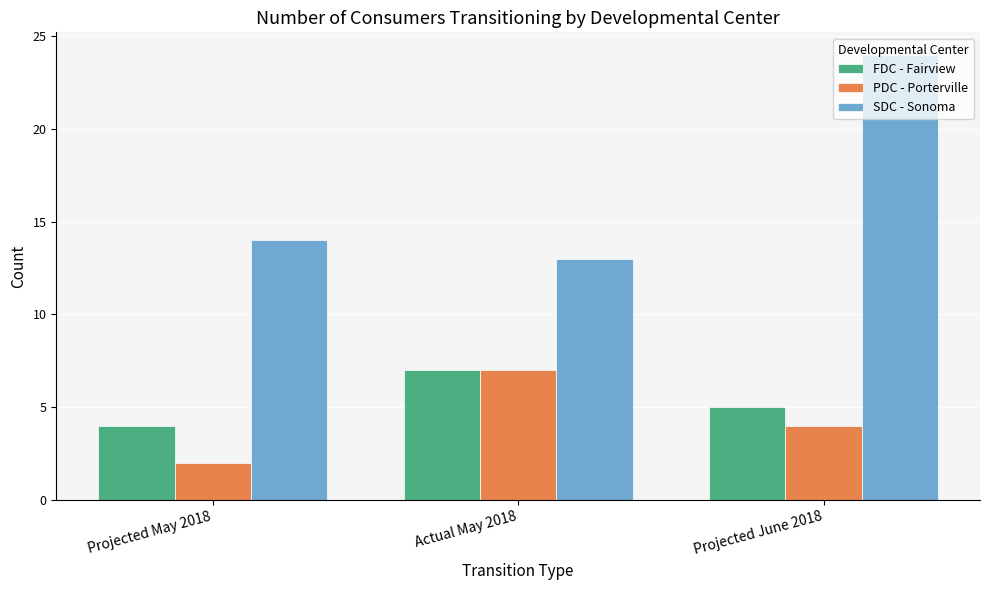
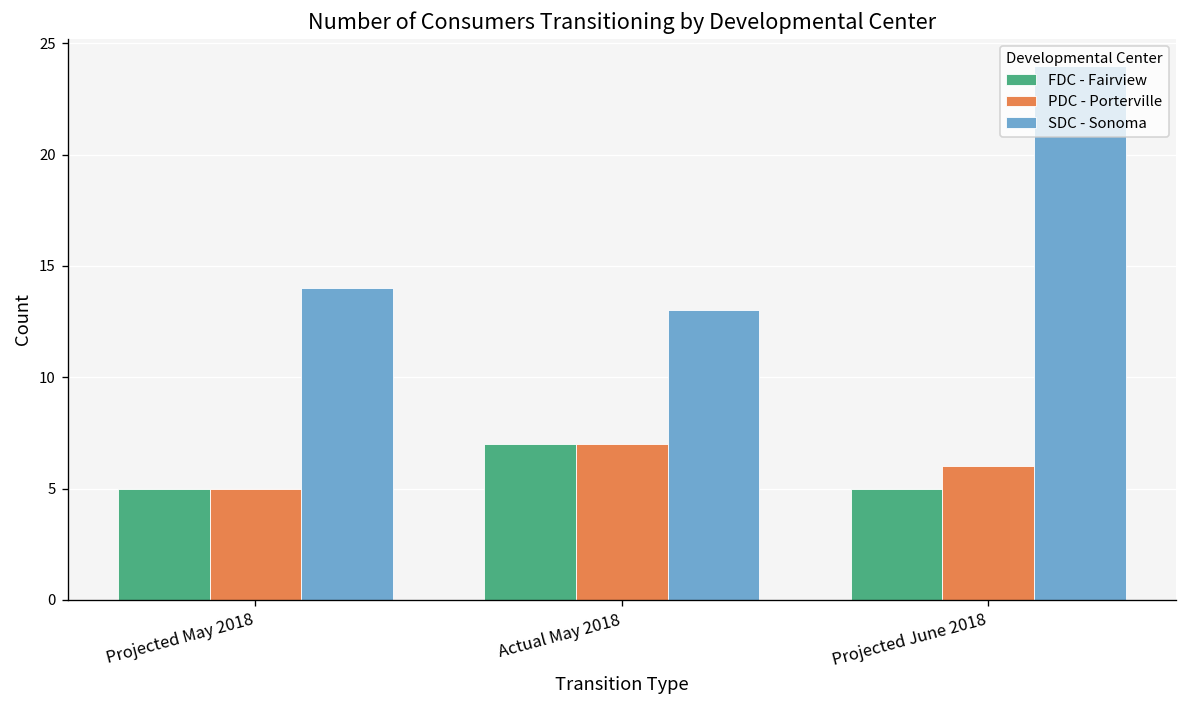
FDC - Fairview, Projected May 2018: 4 -> 5
PDC - Porterville, Projected May 2018: 2 -> 5
PDC - Porterville, Projected June 2018: 4 -> 6
